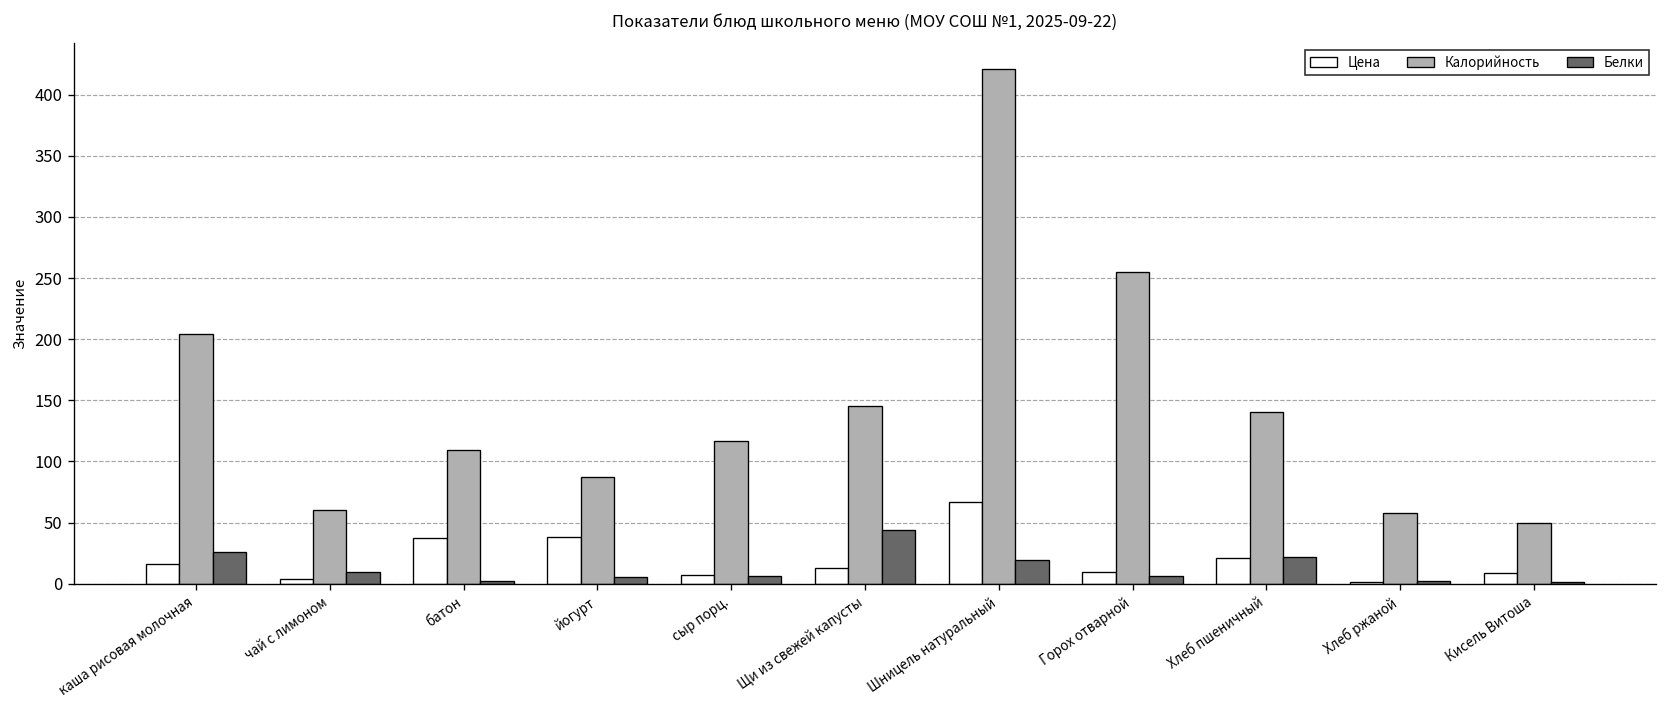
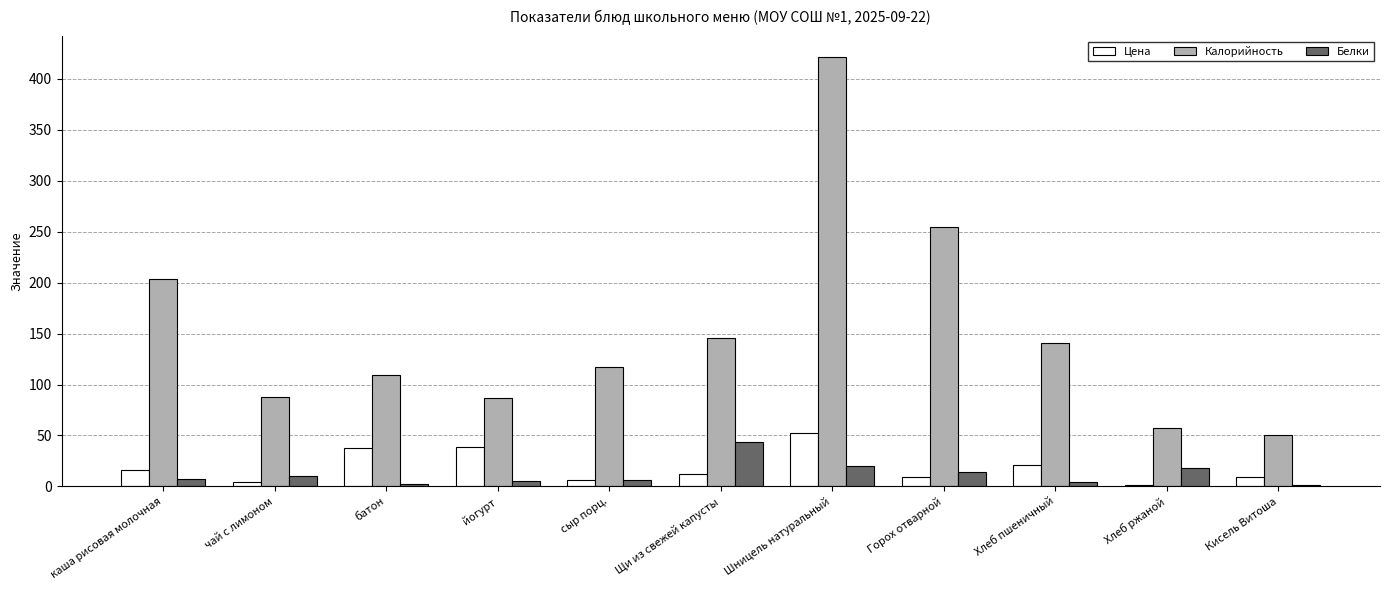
Белки, каша рисовая молочная: 26 -> 7
Калорийность, чай с лимоном: 60 -> 88
Цена, Шницель натуральный: 67 -> 52
Белки, Горох отварной: 6 -> 14
Белки, Хлеб пшеничный: 22 -> 5
Белки, Хлеб ржаной: 2 -> 18
